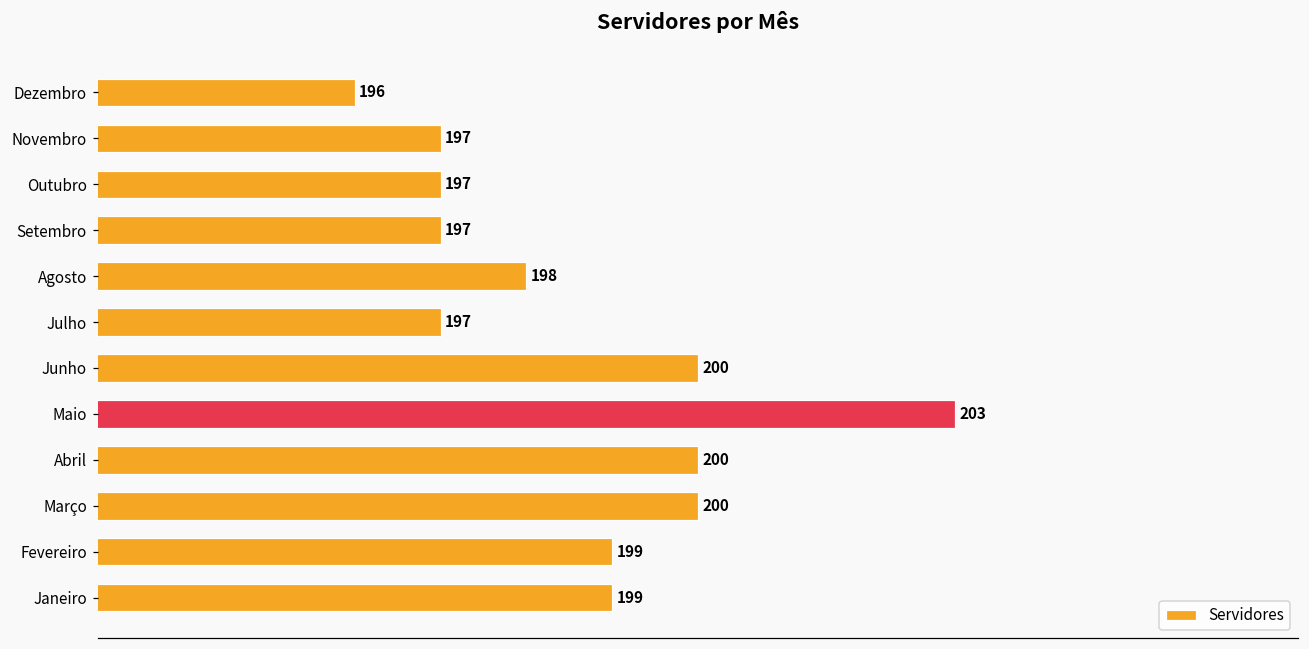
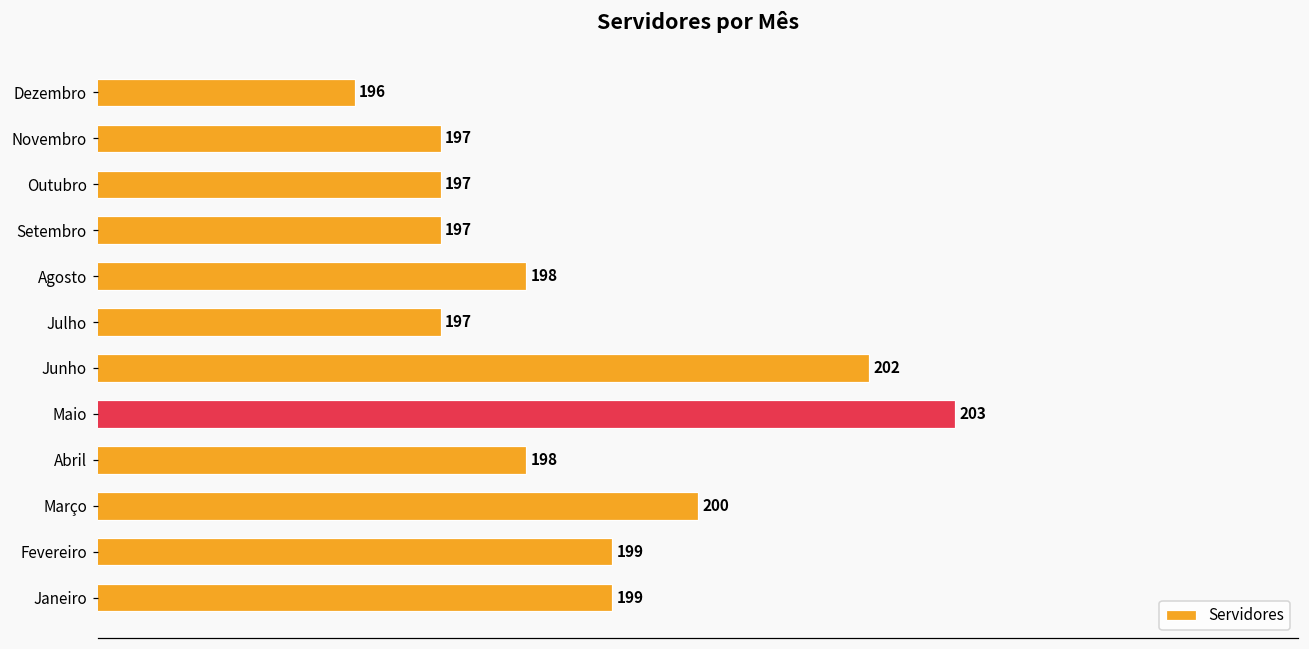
Junho: 200 -> 202
Abril: 200 -> 198
